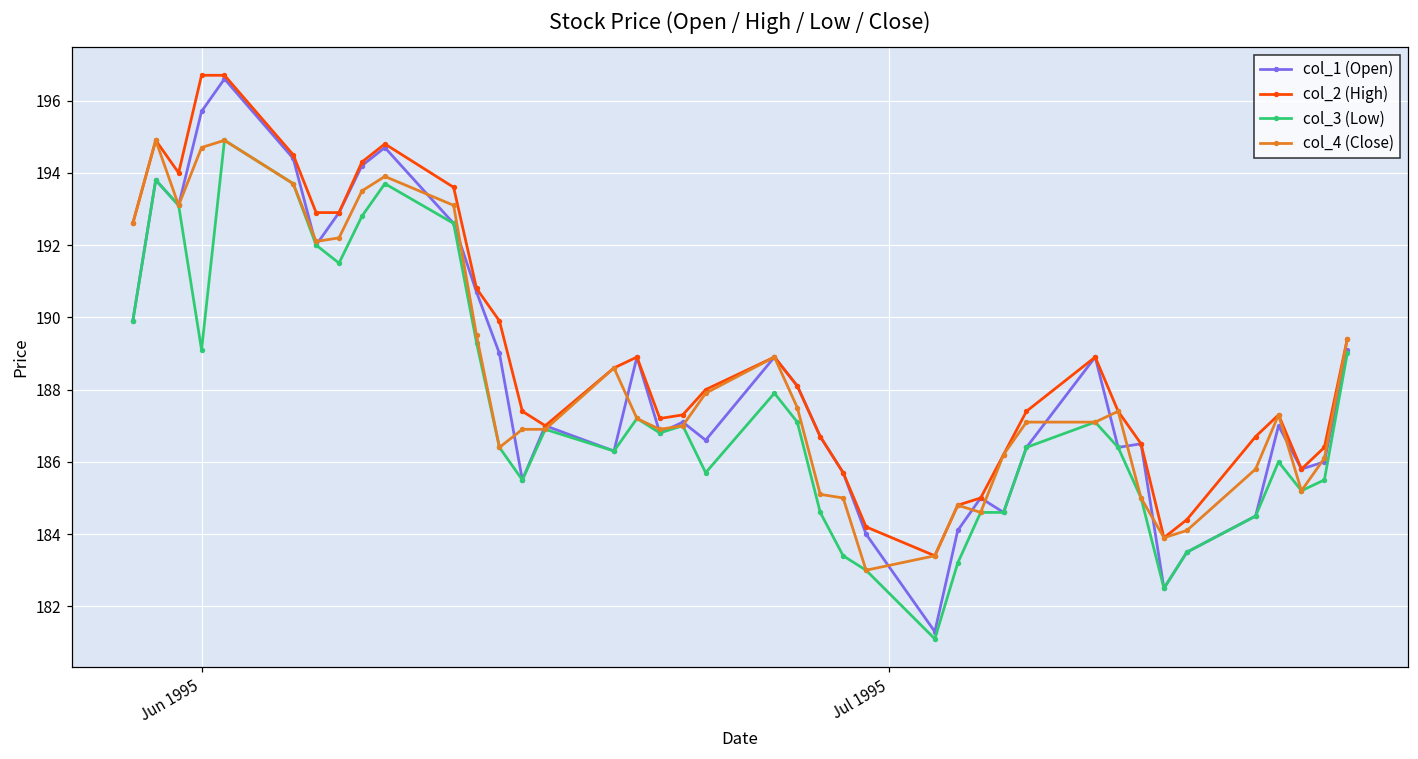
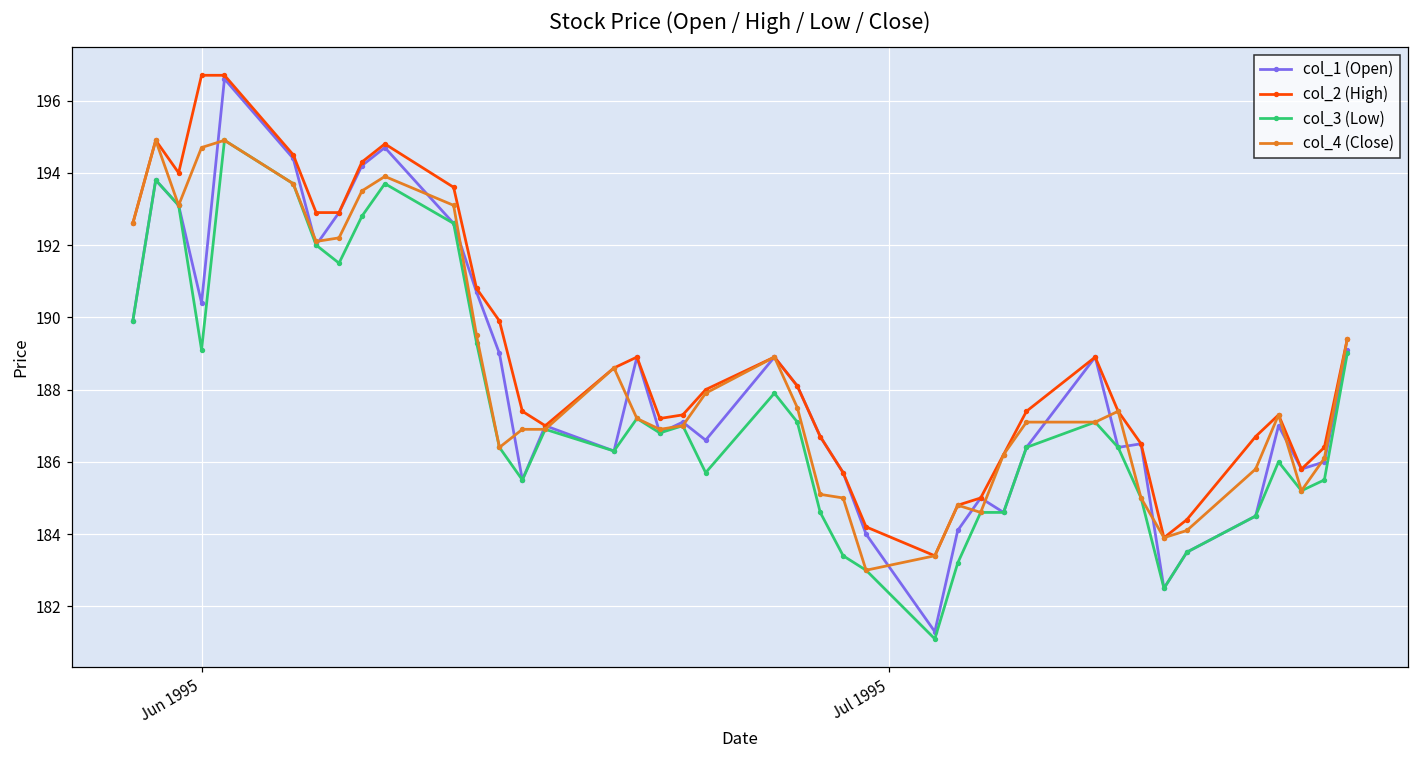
col_1 (Open), Jun 1995: 195.7 -> 190.4
